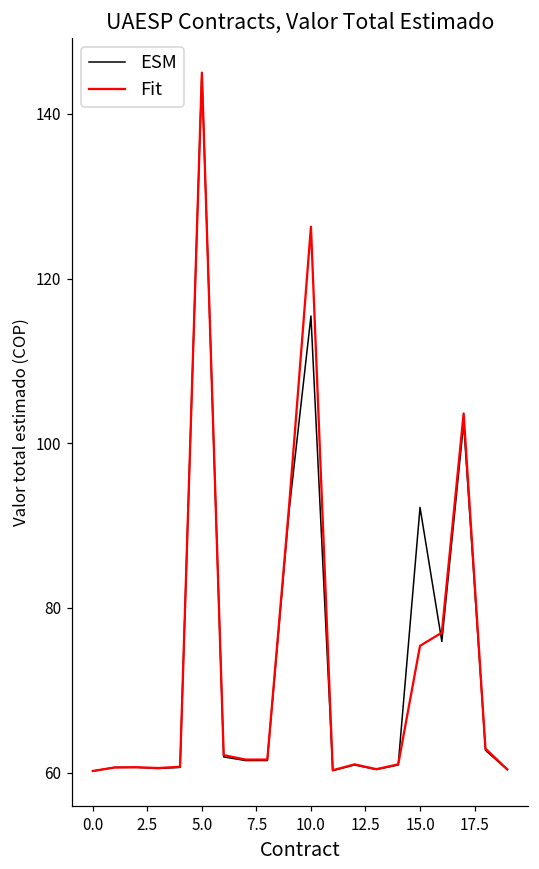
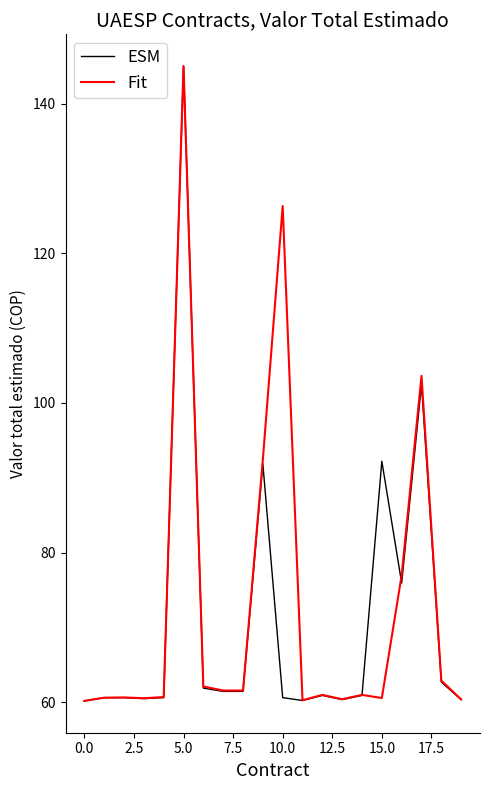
ESM, 10.0: 115 -> 61
Fit, 15.0: 75 -> 61
